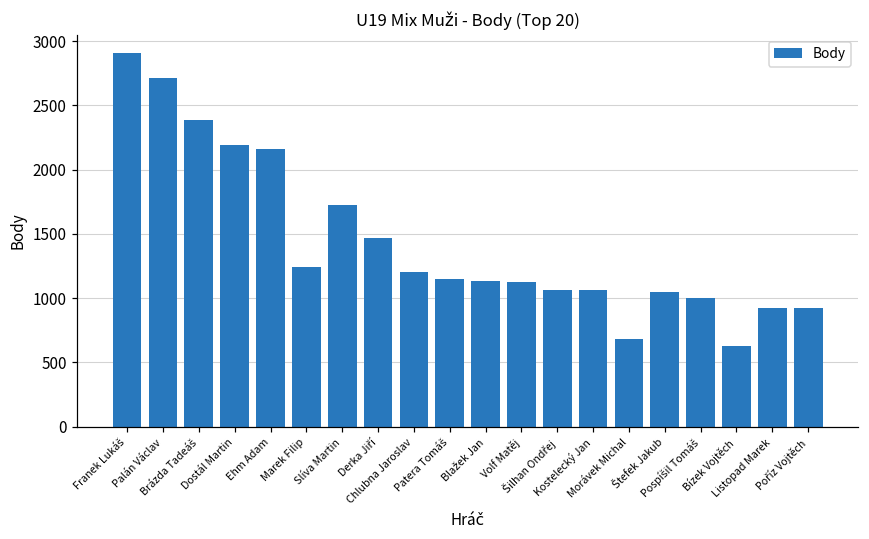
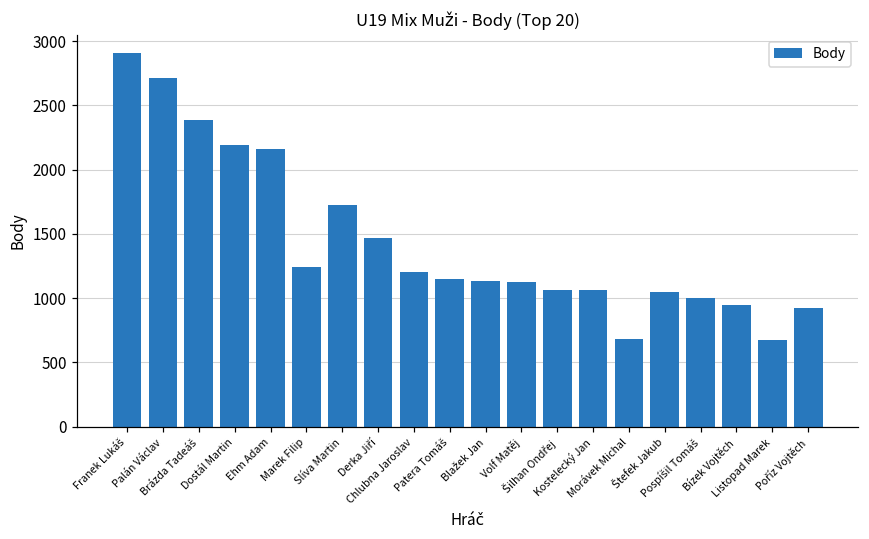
Bízek Vojtěch: 630 -> 950
Listopad Marek: 930 -> 680
